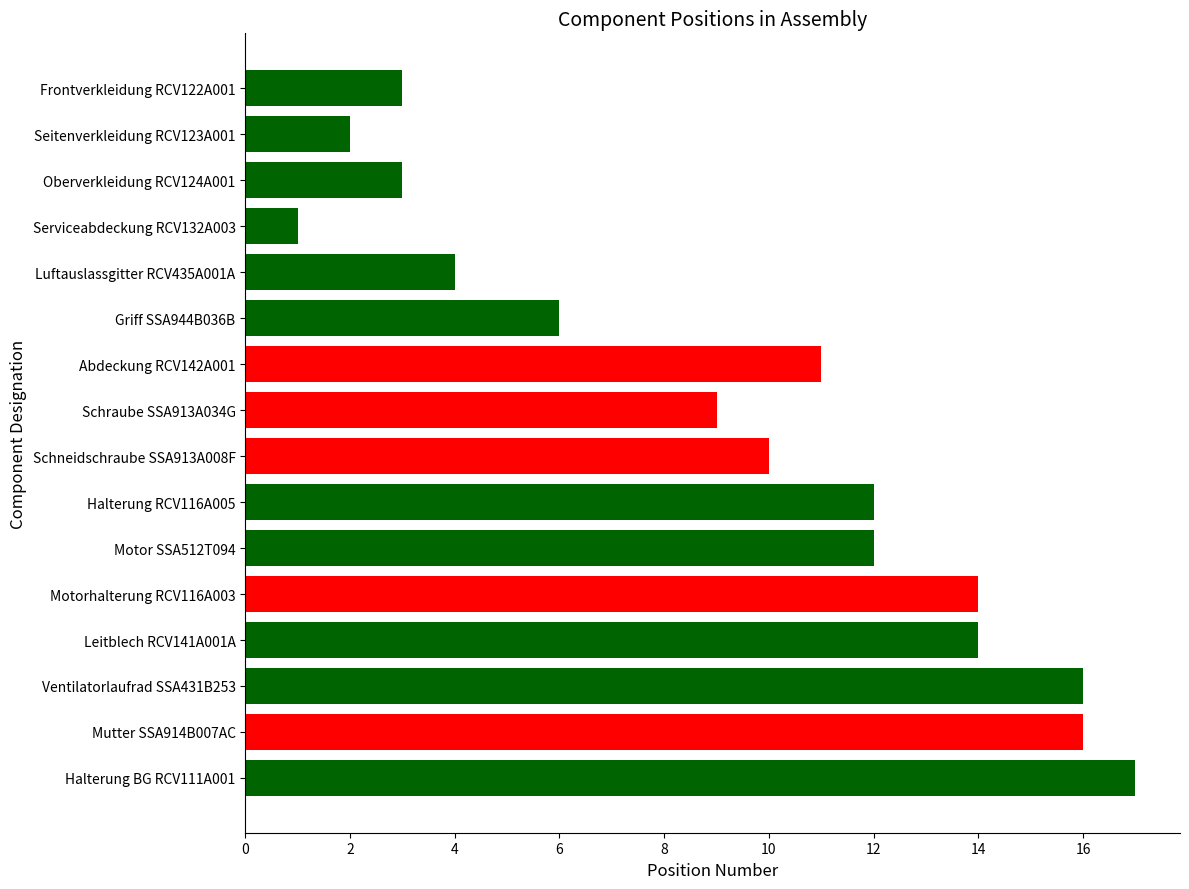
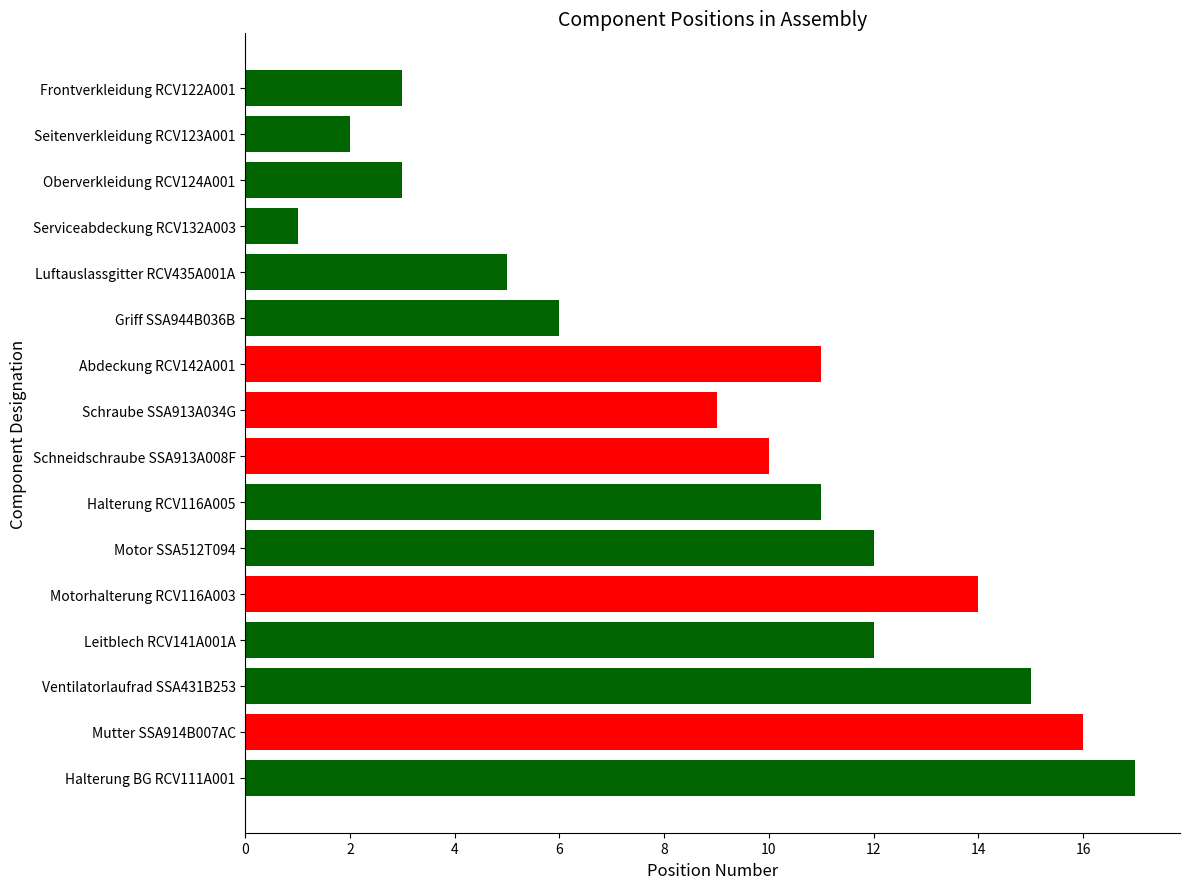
Luftauslassgitter RCV435A001A: 4 -> 5
Halterung RCV116A005: 12 -> 11
Leitblech RCV141A001A: 14 -> 12
Ventilatorlaufrad SSA431B253: 16 -> 15
